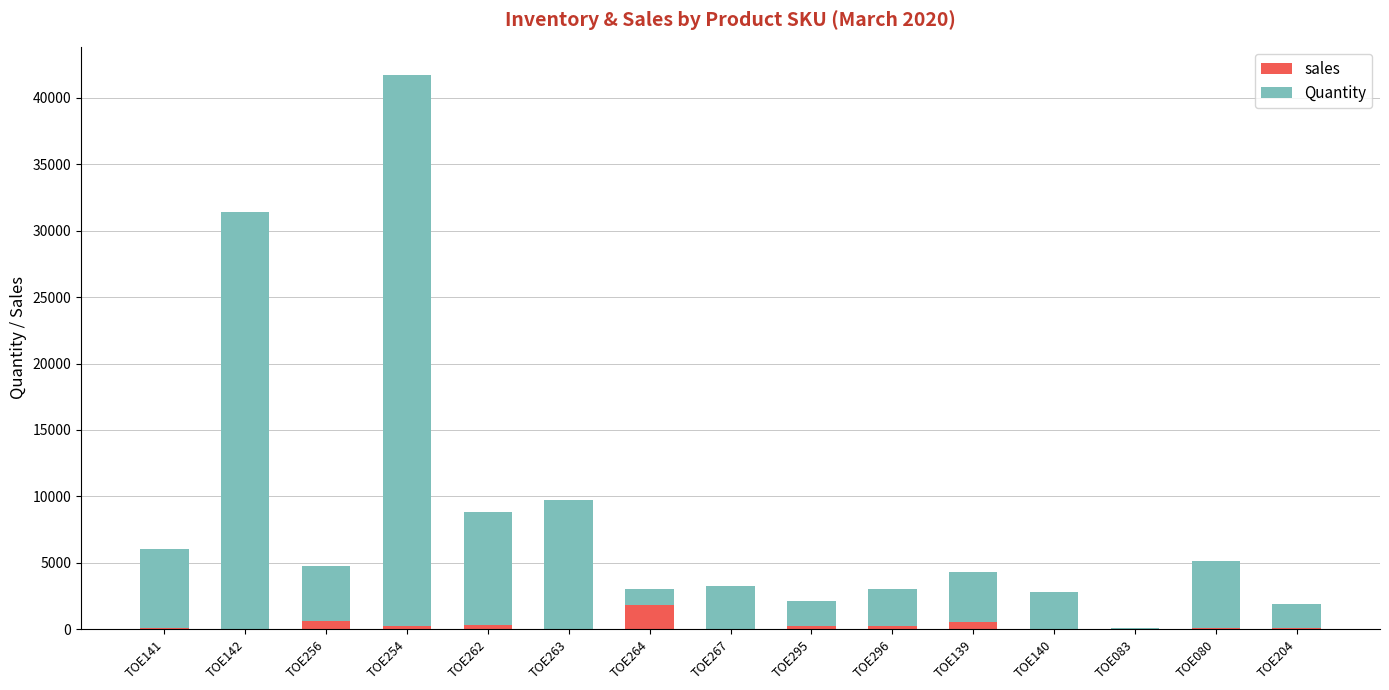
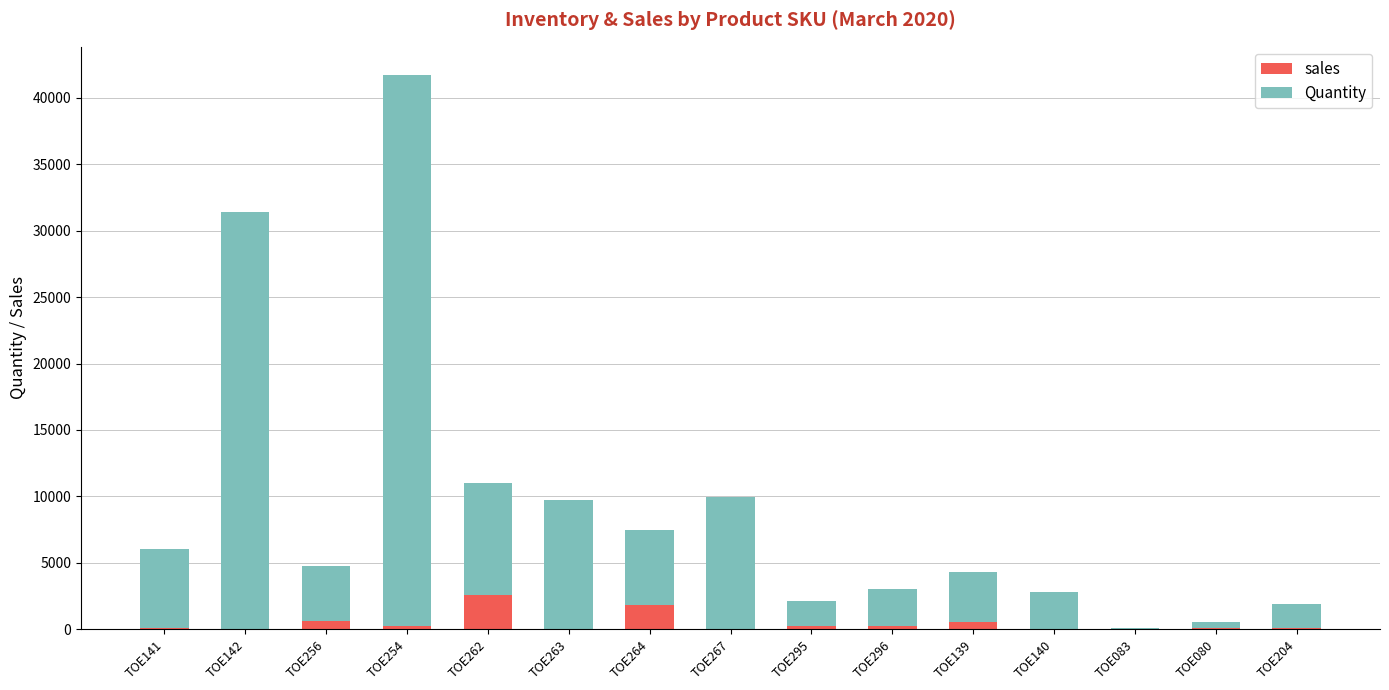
sales, TOE262: 300 -> 2500
Quantity, TOE264: 1200 -> 5700
Quantity, TOE267: 3200 -> 10000
Quantity, TOE080: 5100 -> 400
